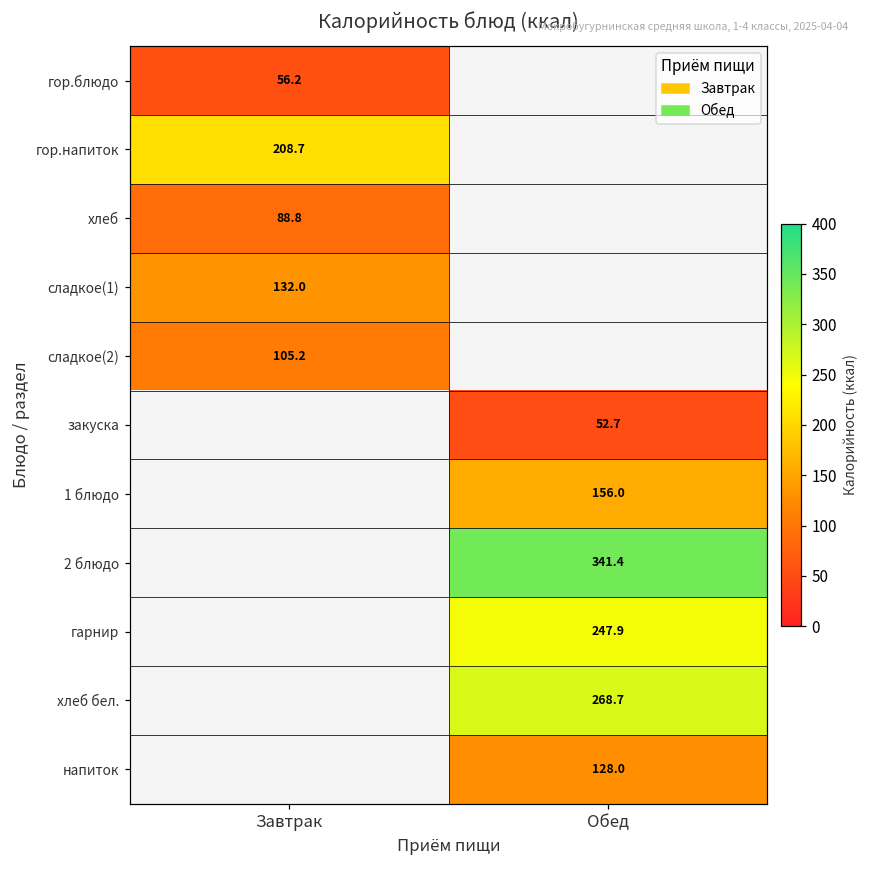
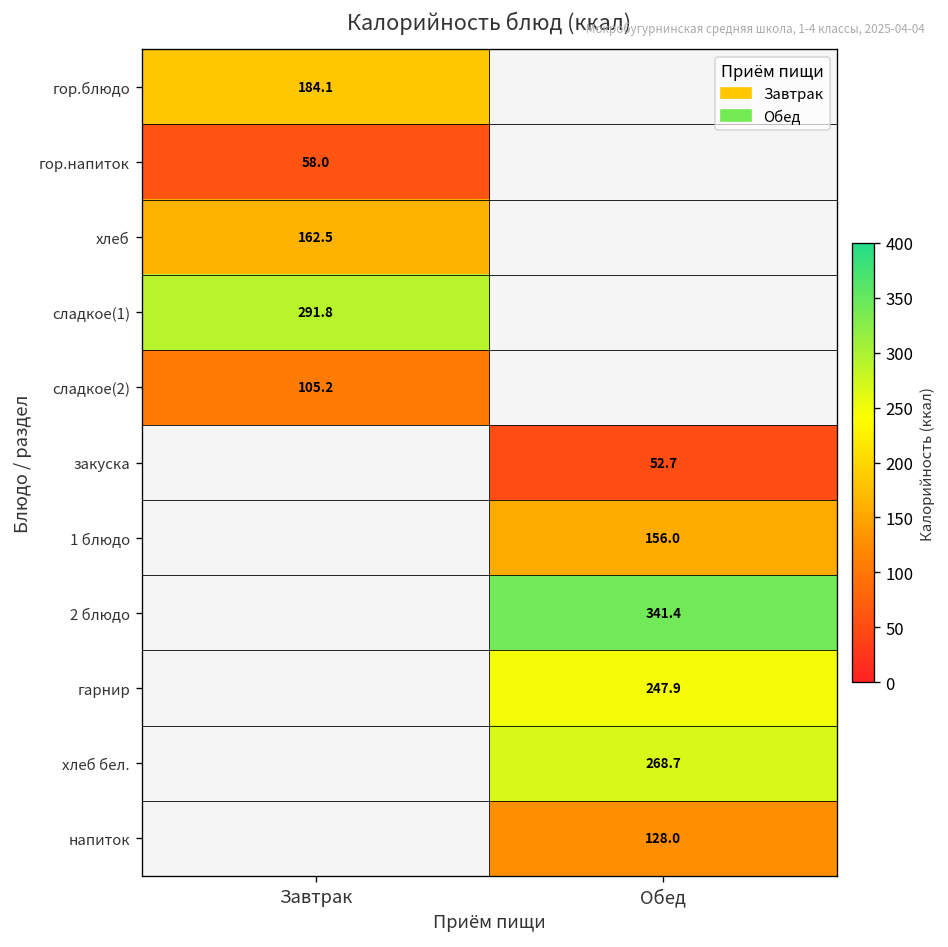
гор.блюдо, Завтрак: 56.2 -> 184.1
гор.напиток, Завтрак: 208.7 -> 58.0
хлеб, Завтрак: 88.8 -> 162.5
сладкое(1), Завтрак: 132.0 -> 291.8
